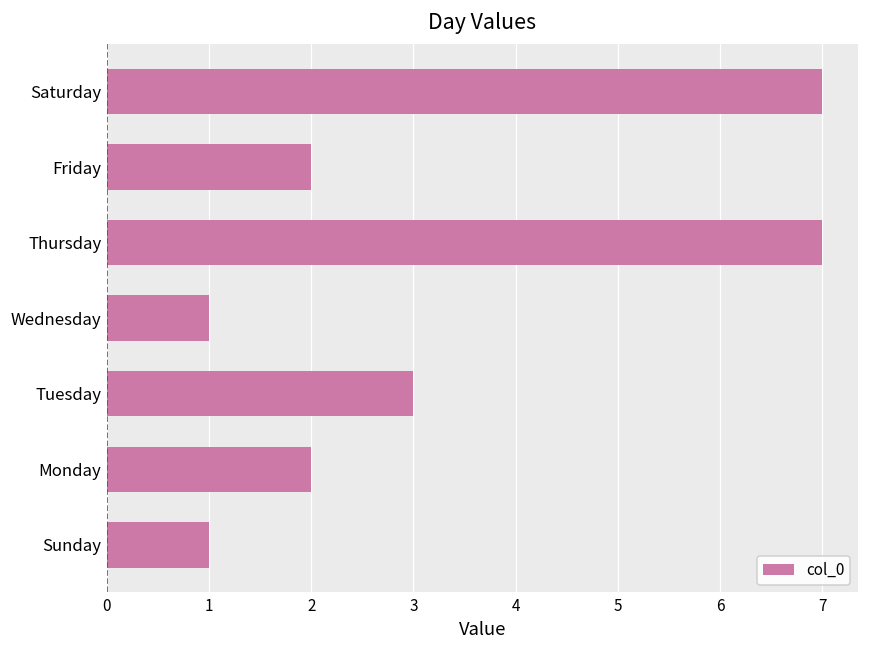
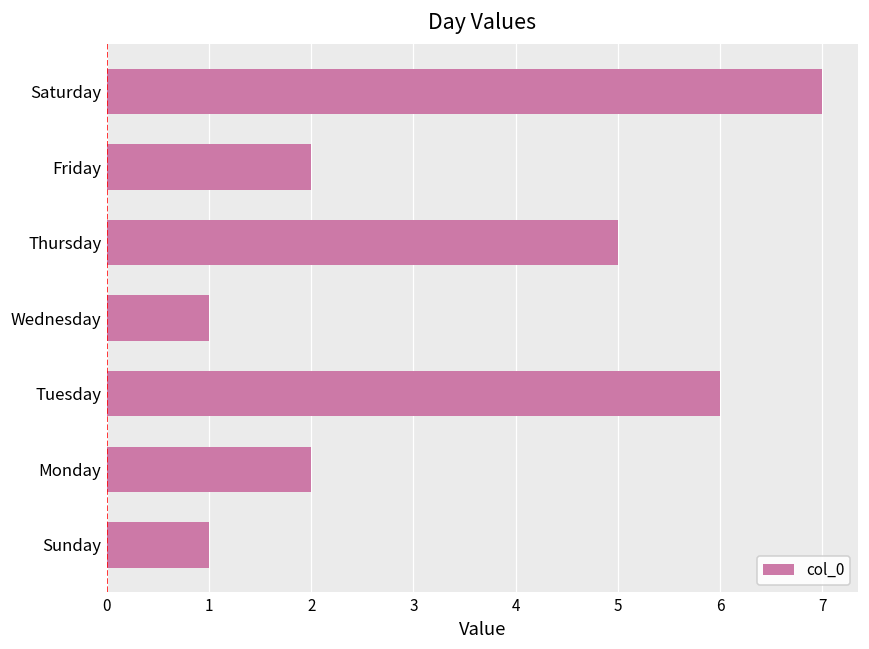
Thursday: 7 -> 5
Tuesday: 3 -> 6
